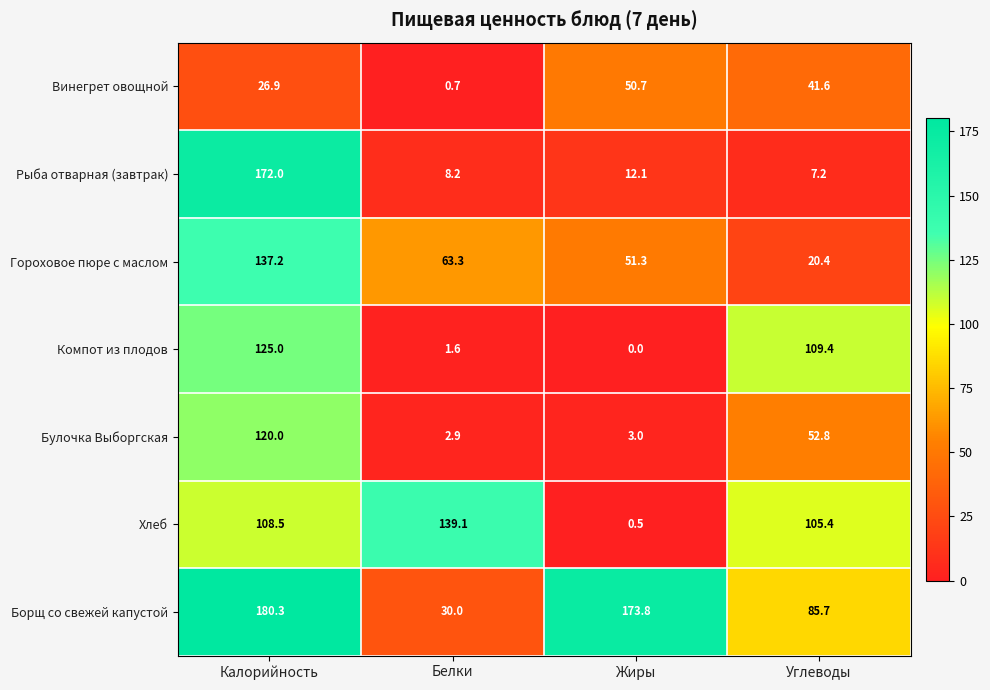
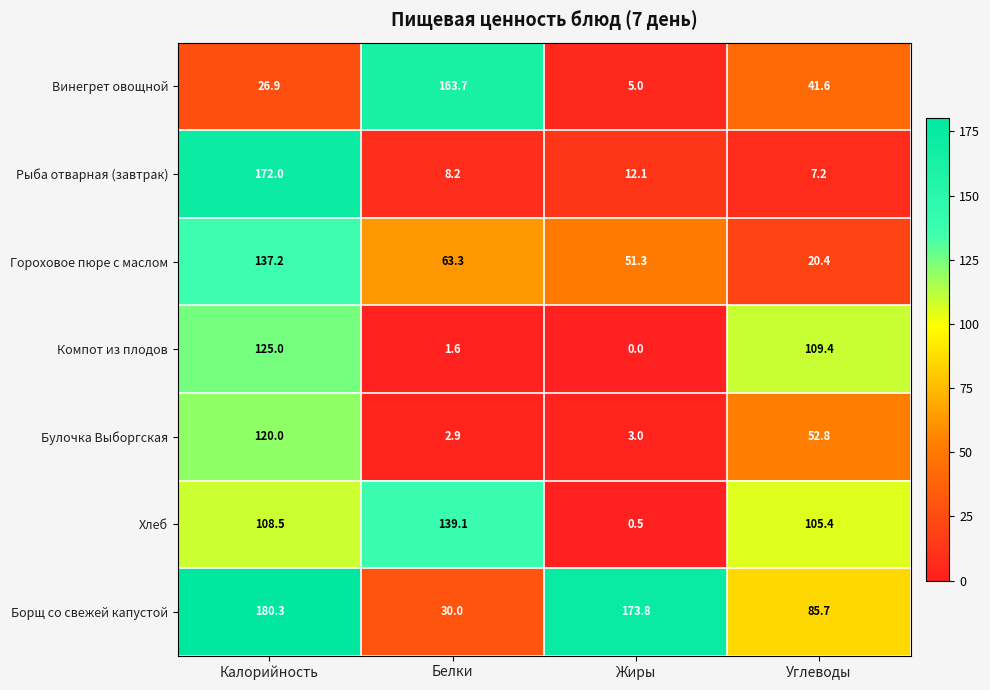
Винегрет овощной, Белки: 0.7 -> 163.7
Винегрет овощной, Жиры: 50.7 -> 5.0
